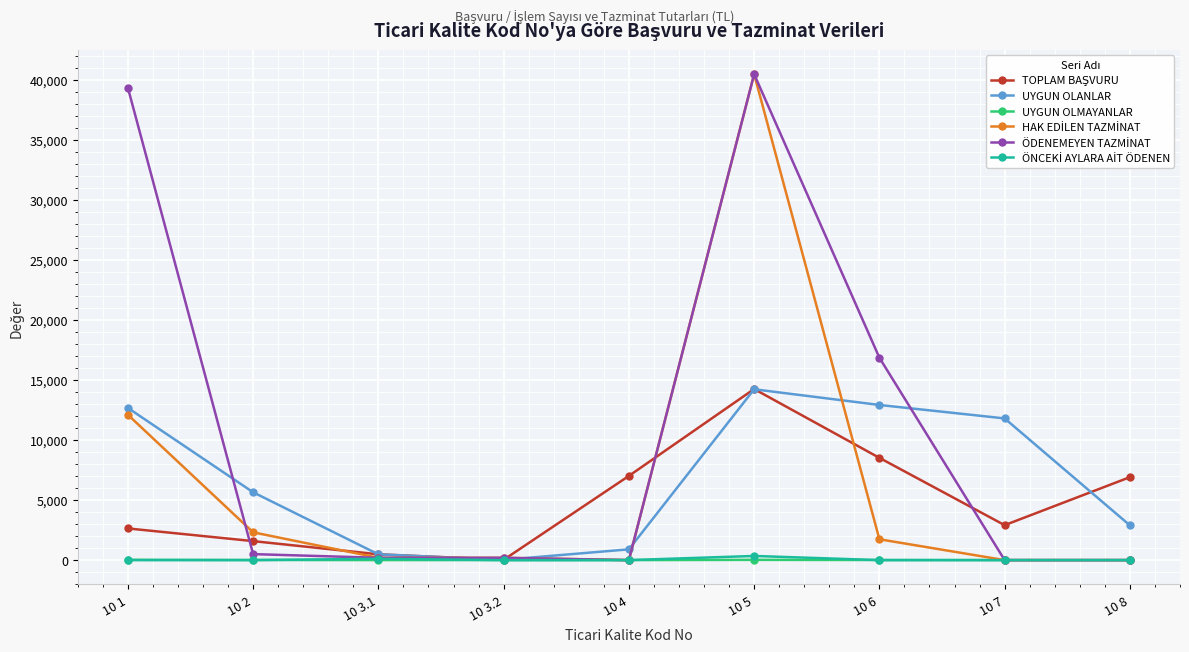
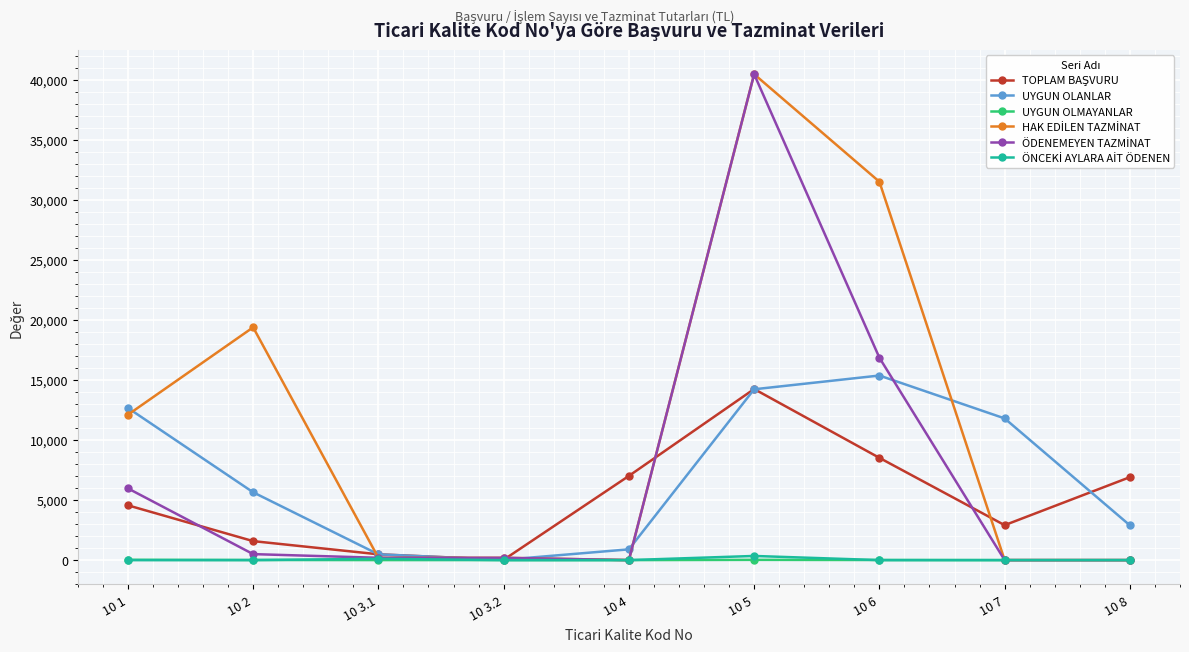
TOPLAM BAŞVURU, 10 1: 2,600 -> 4,600
ÖDENEMEYEN TAZMİNAT, 10 1: 39,300 -> 6,000
HAK EDİLEN TAZMİNAT, 10 2: 2,300 -> 19,400
UYGUN OLANLAR, 10 6: 12,900 -> 15,400
HAK EDİLEN TAZMİNAT, 10 6: 1,700 -> 31,500
